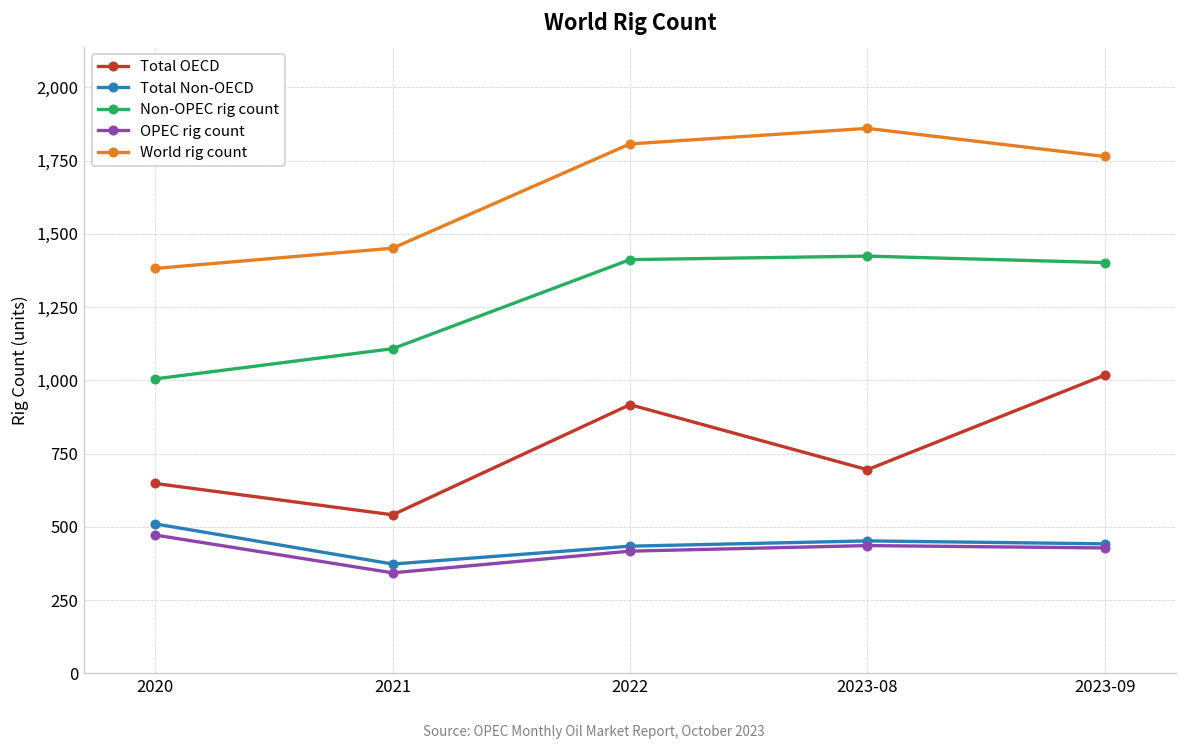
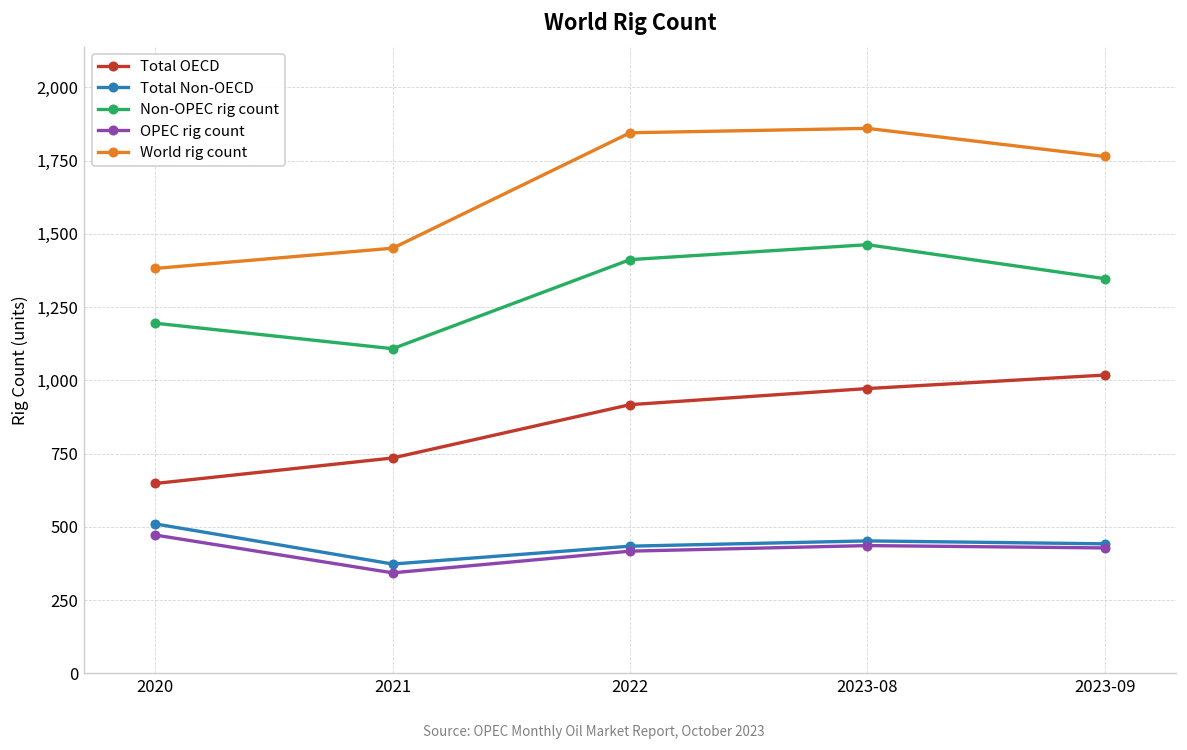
Non-OPEC rig count, 2020: 1,010 -> 1,200
Total OECD, 2021: 540 -> 740
World rig count, 2022: 1,810 -> 1,850
Total OECD, 2023-08: 700 -> 970
Non-OPEC rig count, 2023-08: 1,420 -> 1,460
Non-OPEC rig count, 2023-09: 1,400 -> 1,350
